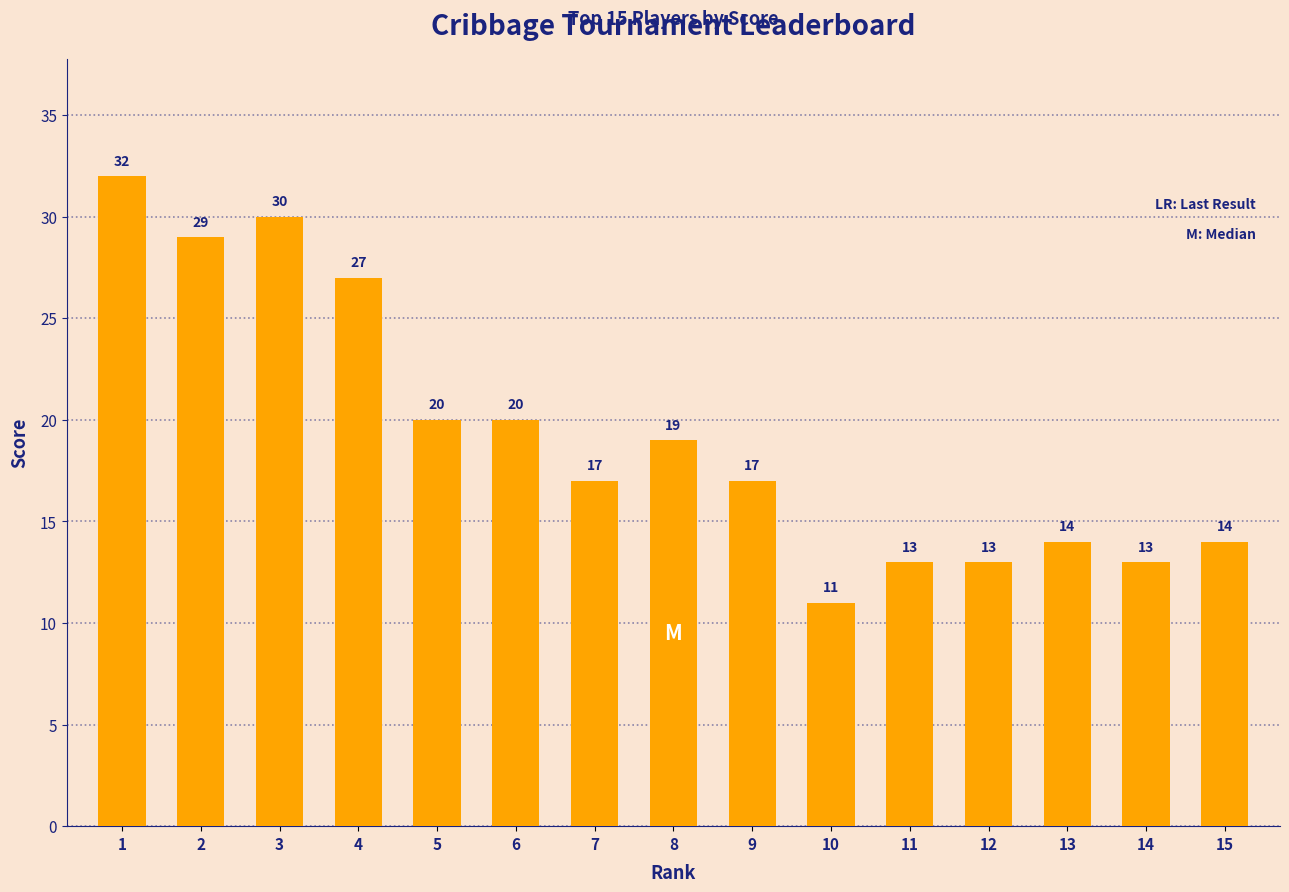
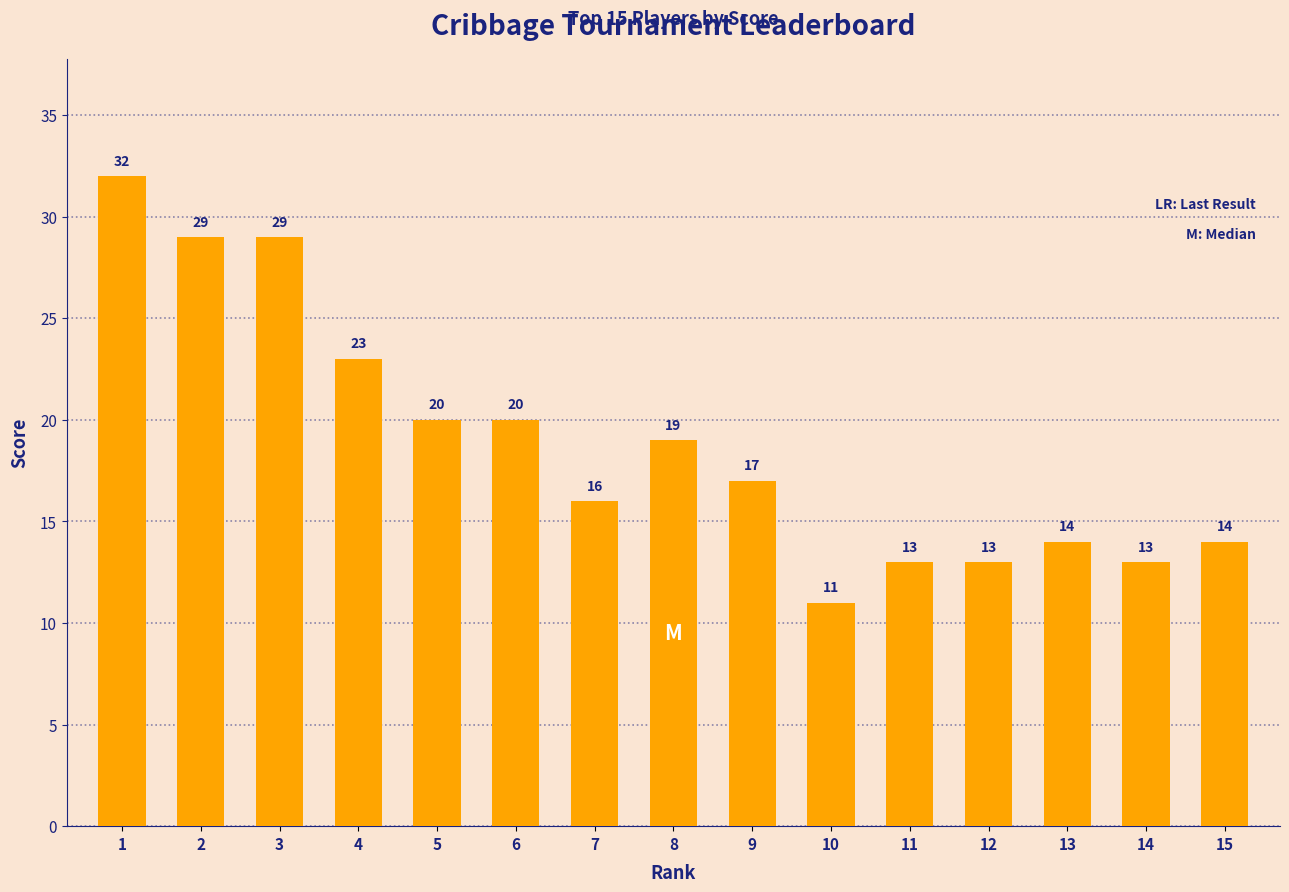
3: 30 -> 29
4: 27 -> 23
7: 17 -> 16
